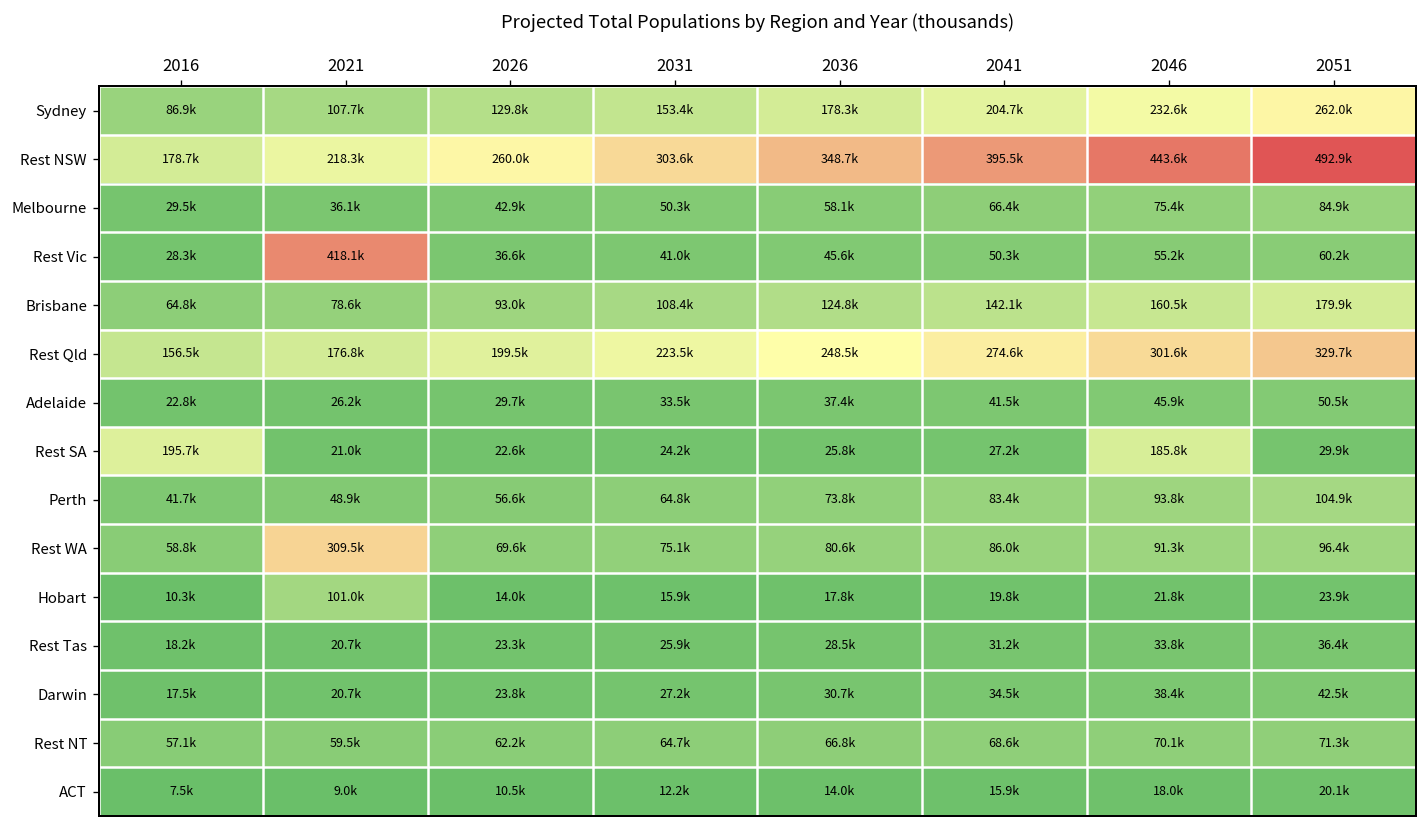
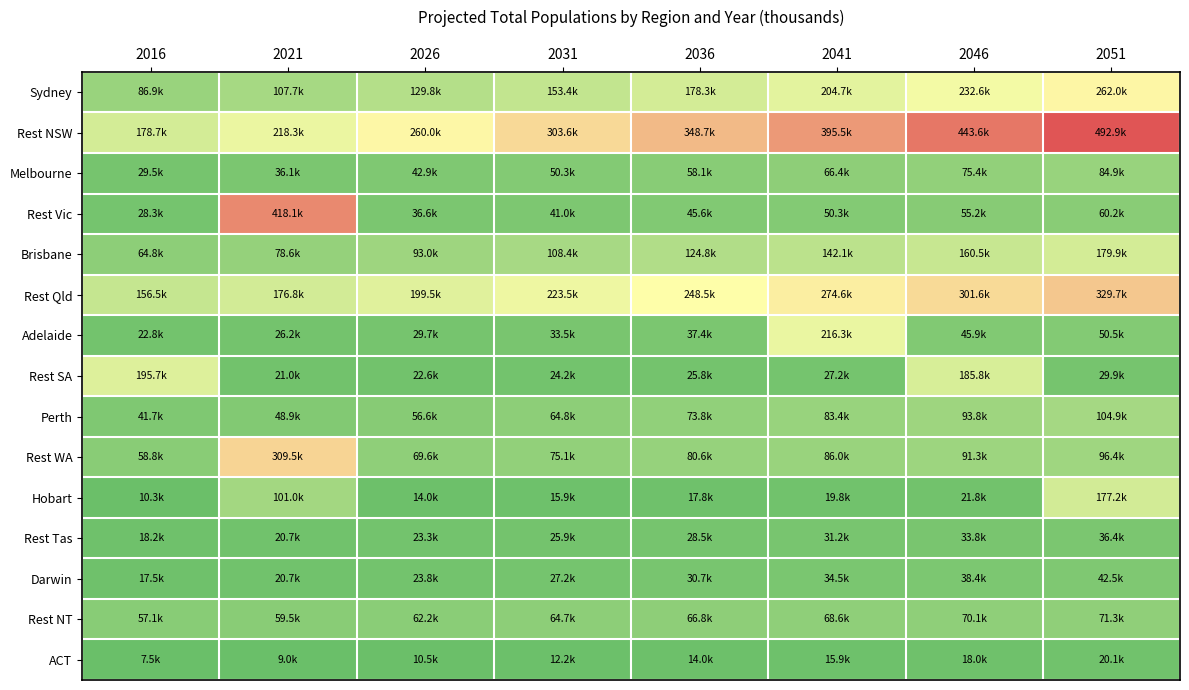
Adelaide, 2041: 41.5k -> 216.3k
Hobart, 2051: 23.9k -> 177.2k
